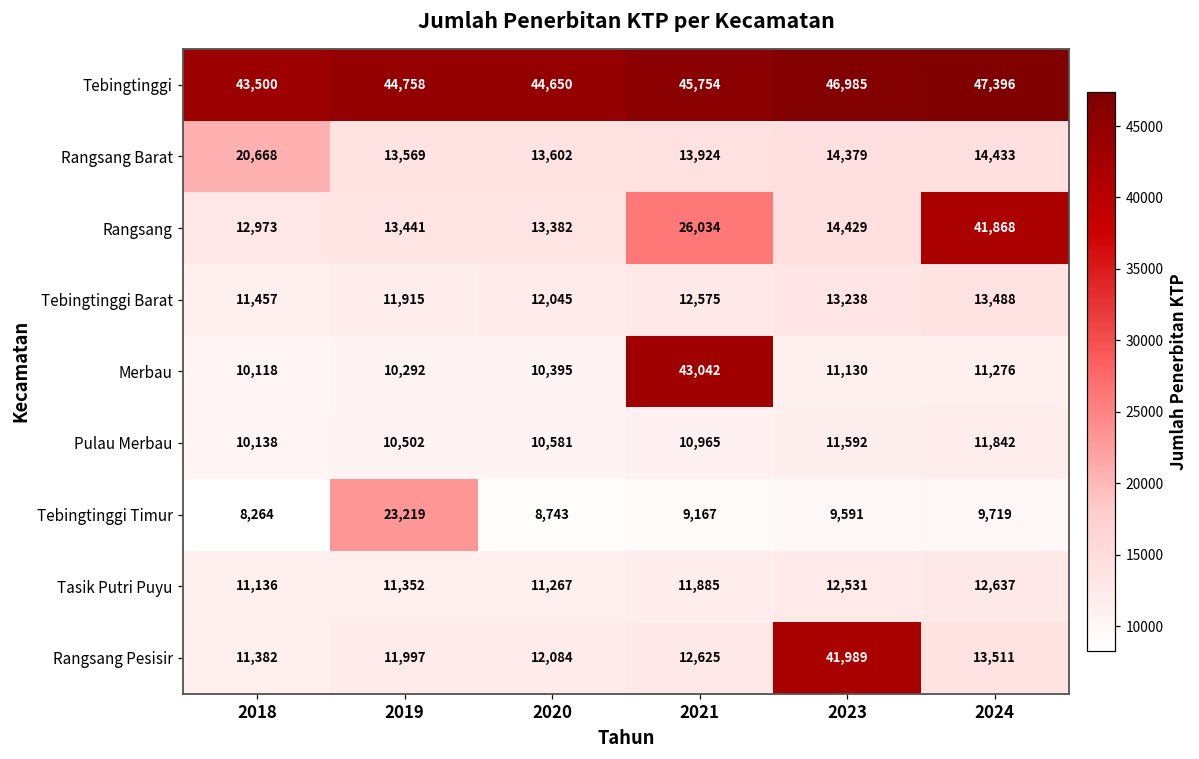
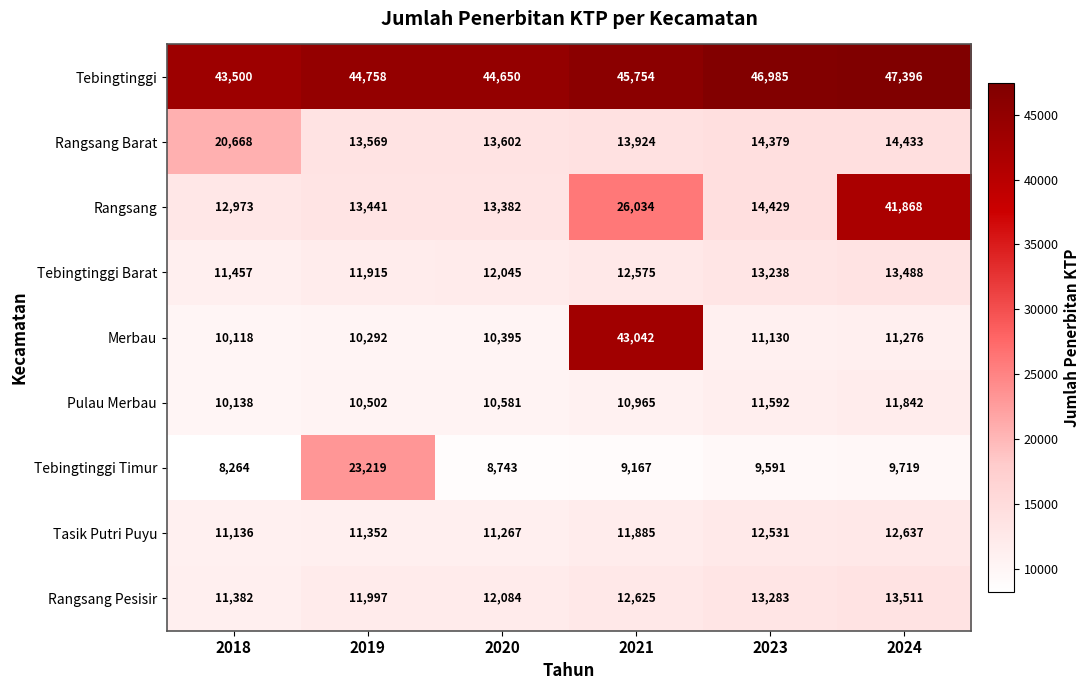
Rangsang Pesisir, 2023: 41,989 -> 13,283
